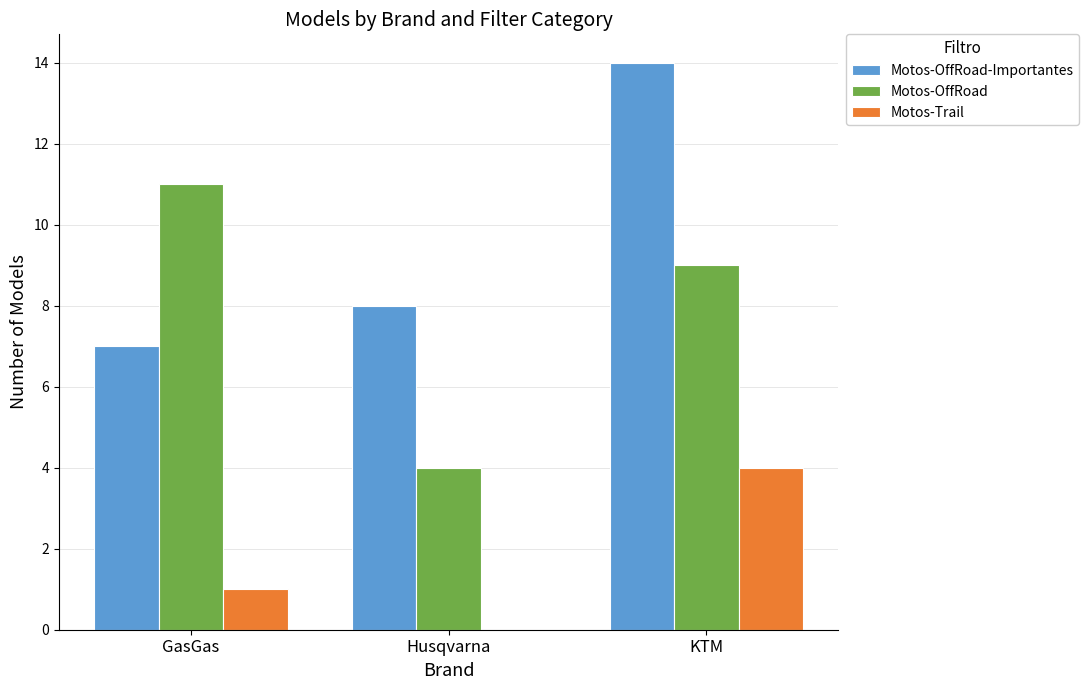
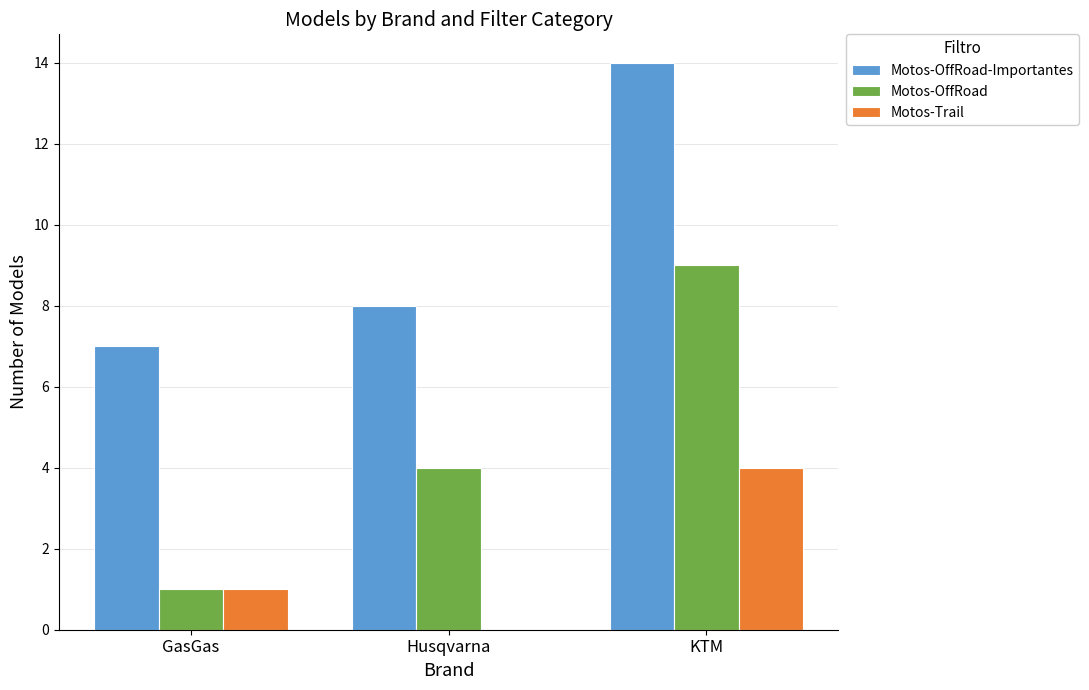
Motos-OffRoad, GasGas: 11 -> 1
